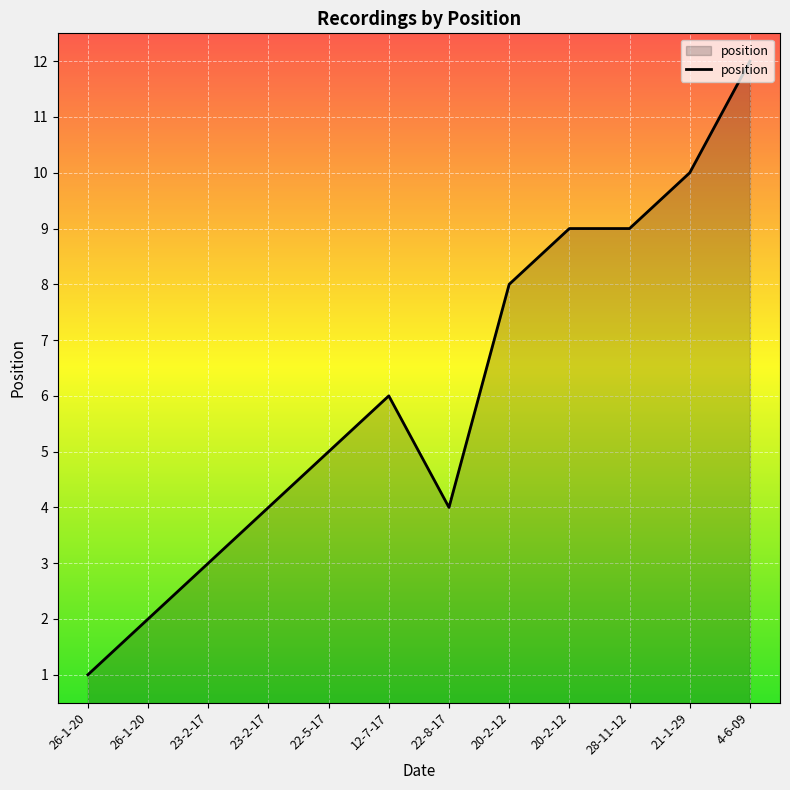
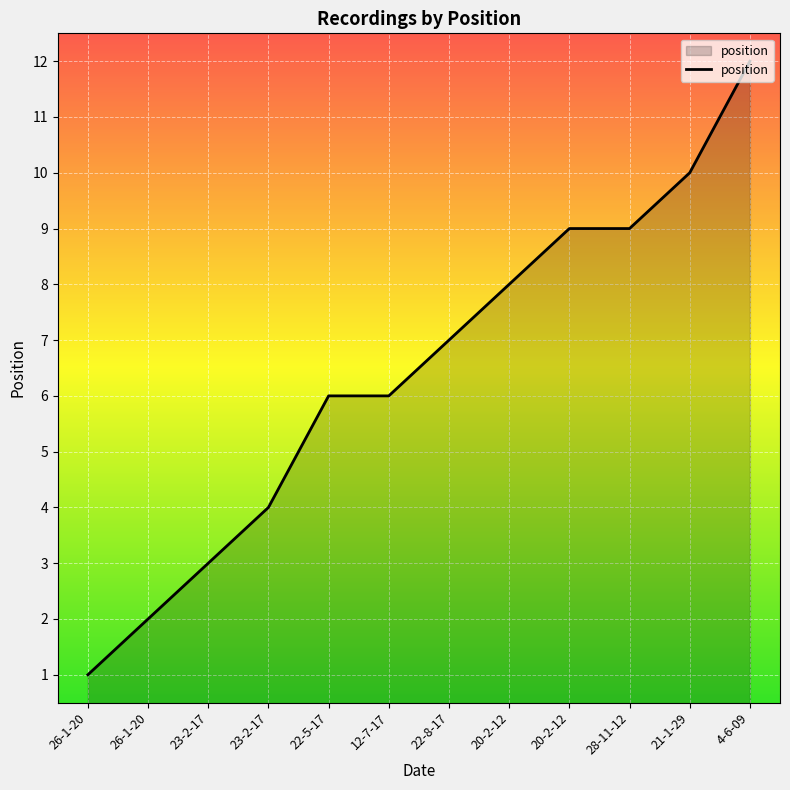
22-5-17: 5 -> 6
22-8-17: 4 -> 7
